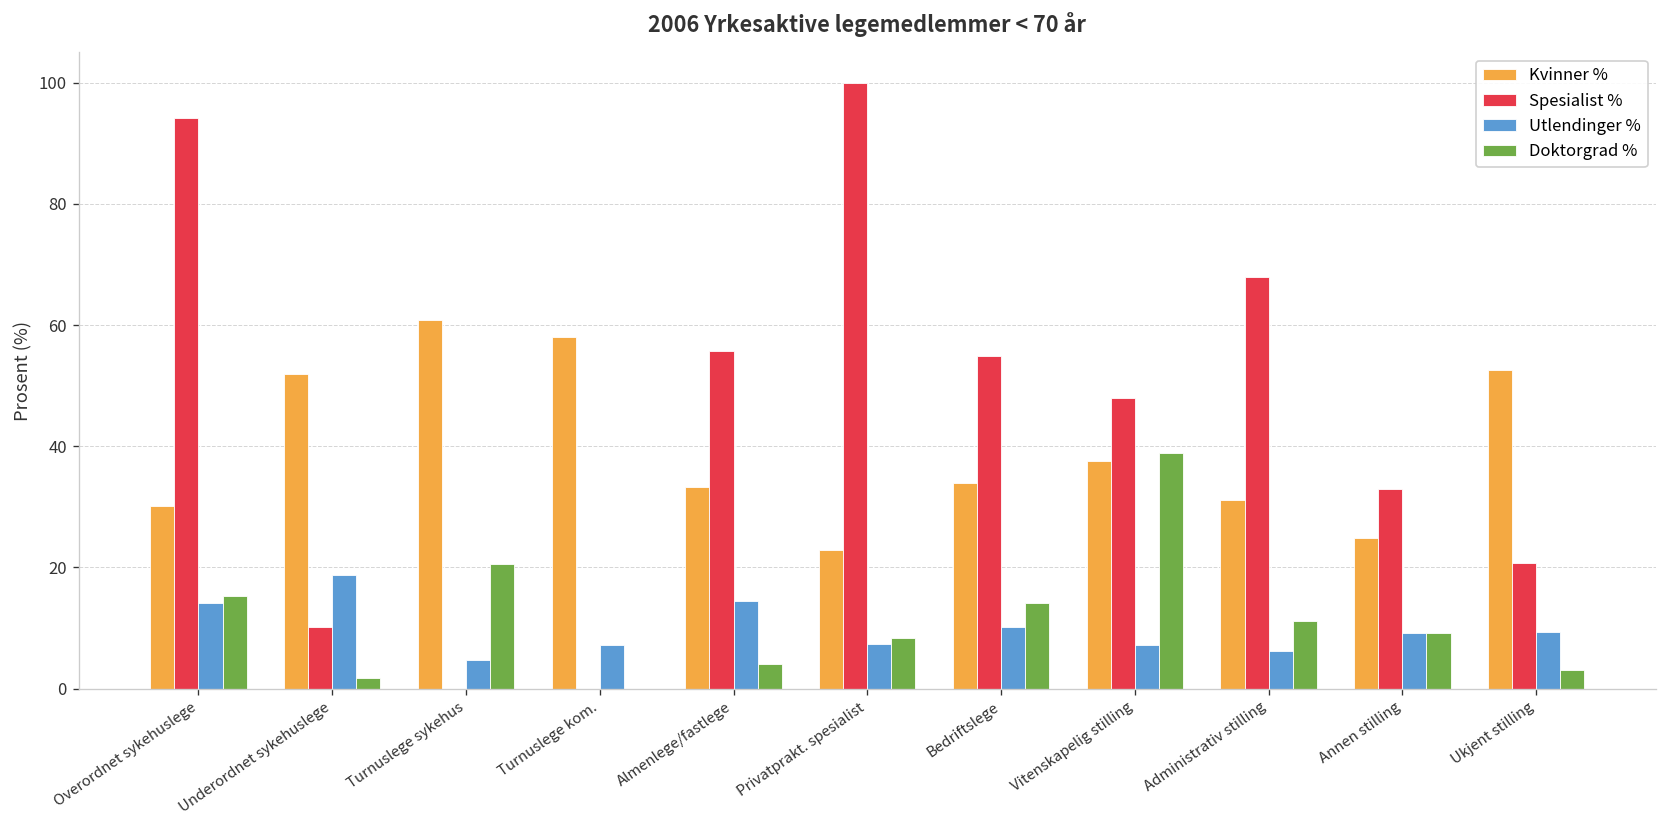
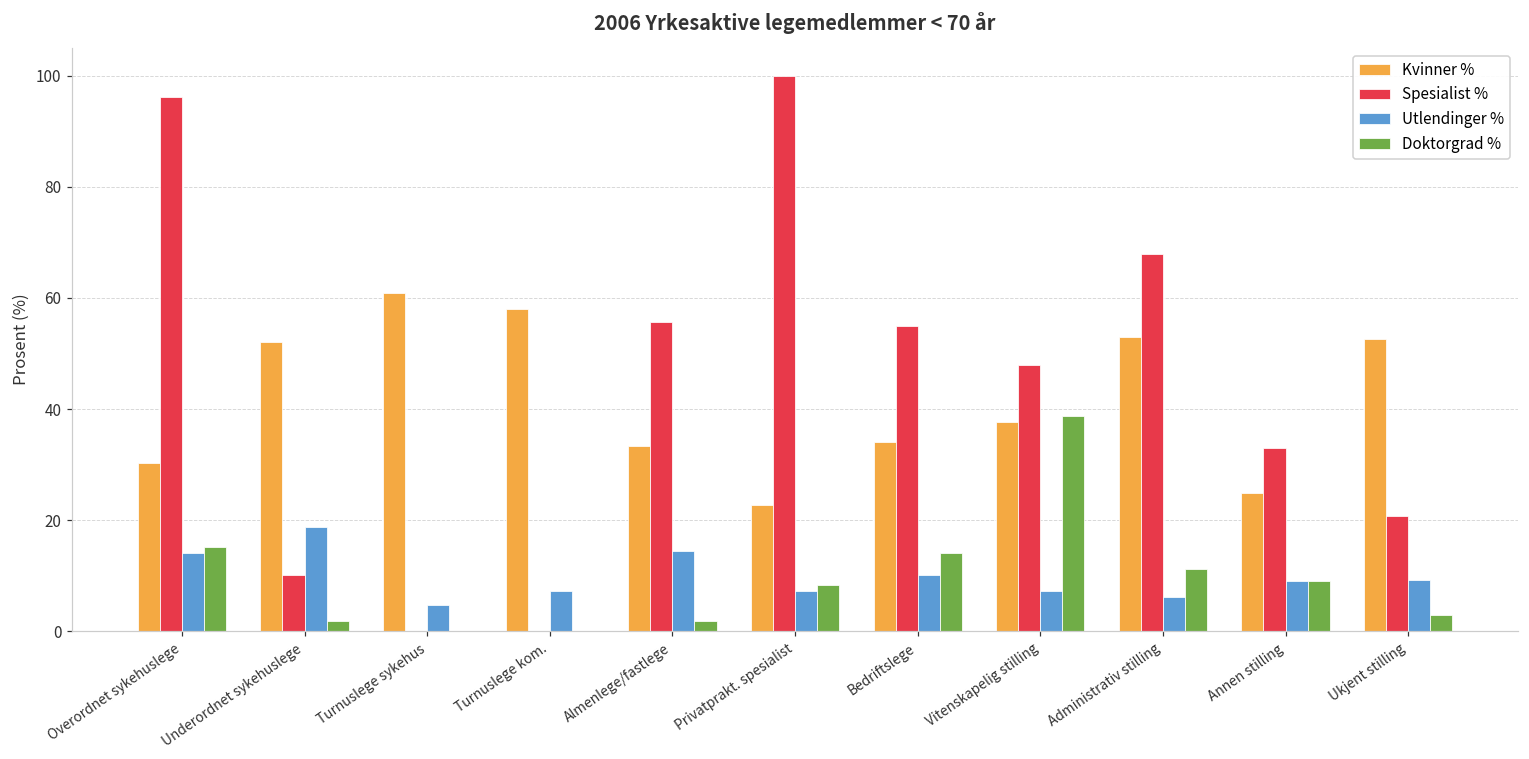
Spesialist %, Overordnet sykehuslege: 94 -> 96
Doktorgrad %, Turnuslege sykehus: 21 -> 0
Doktorgrad %, Almenlege/fastlege: 4 -> 2
Kvinner %, Administrativ stilling: 31 -> 53
